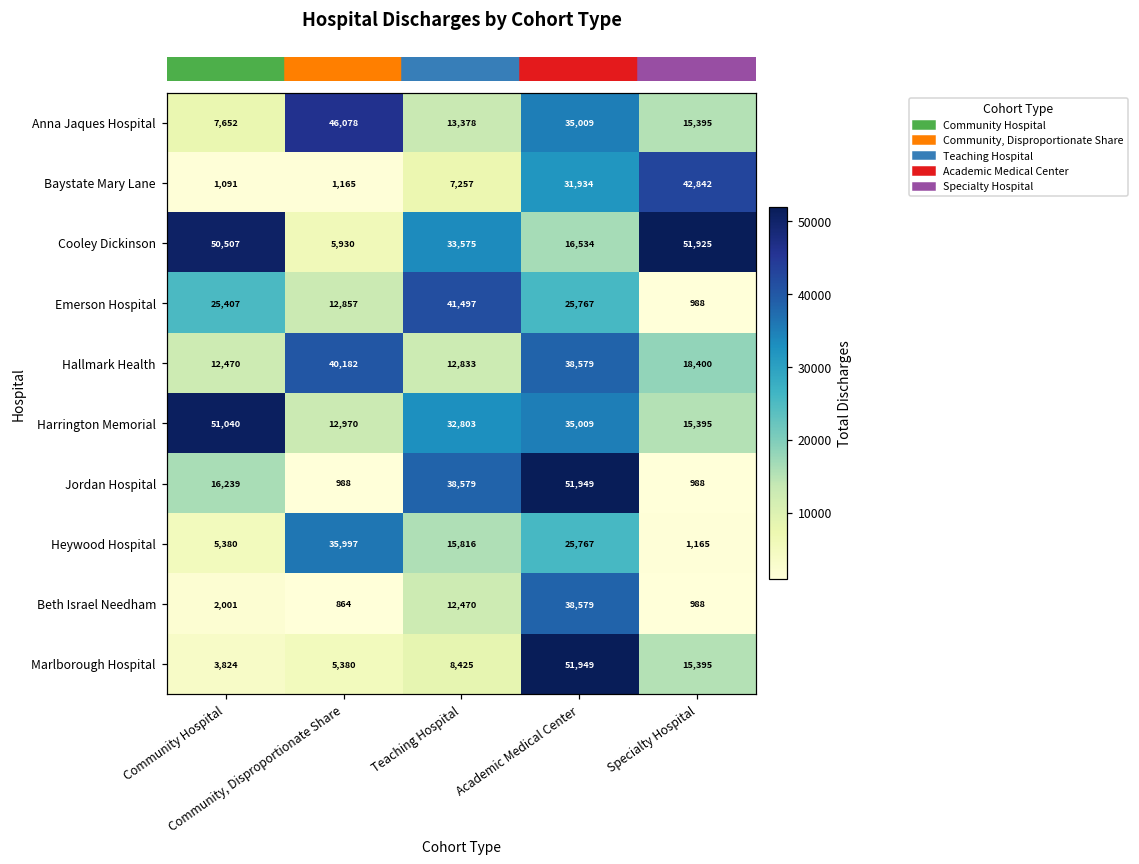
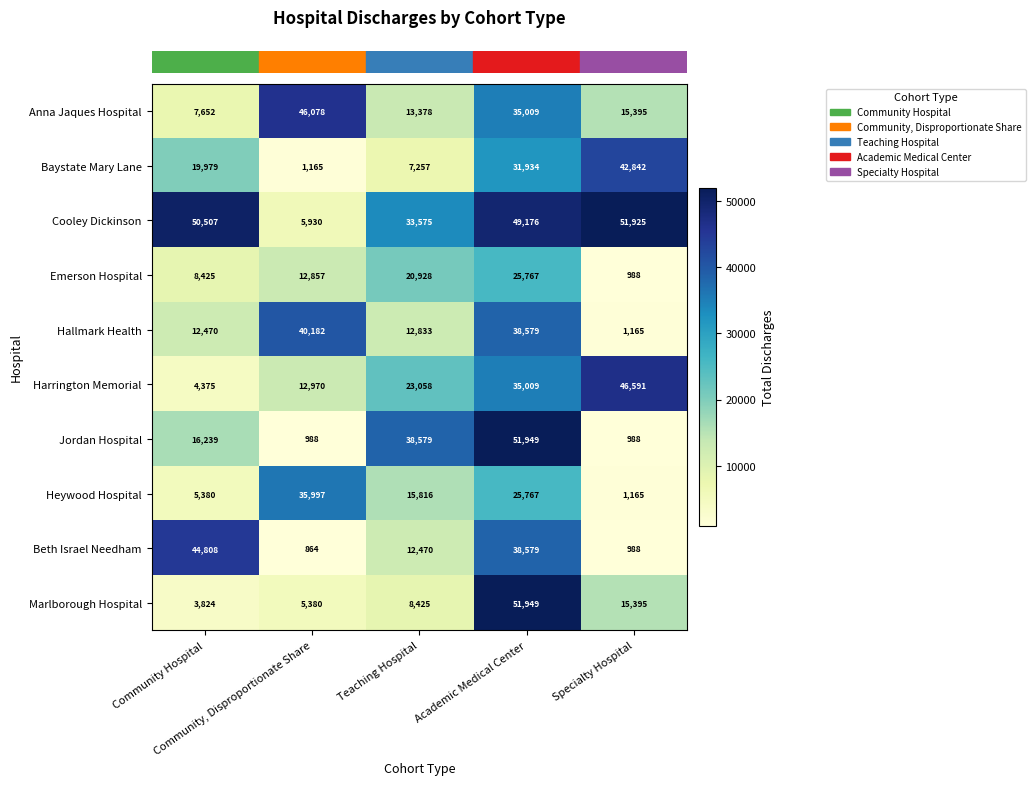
Baystate Mary Lane, Community Hospital: 1,091 -> 19,979
Cooley Dickinson, Academic Medical Center: 16,534 -> 49,176
Emerson Hospital, Community Hospital: 25,407 -> 8,425
Emerson Hospital, Teaching Hospital: 41,497 -> 20,928
Hallmark Health, Specialty Hospital: 18,400 -> 1,165
Harrington Memorial, Community Hospital: 51,040 -> 4,375
Harrington Memorial, Teaching Hospital: 32,803 -> 23,058
Harrington Memorial, Specialty Hospital: 15,395 -> 46,591
Beth Israel Needham, Community Hospital: 2,001 -> 44,808
